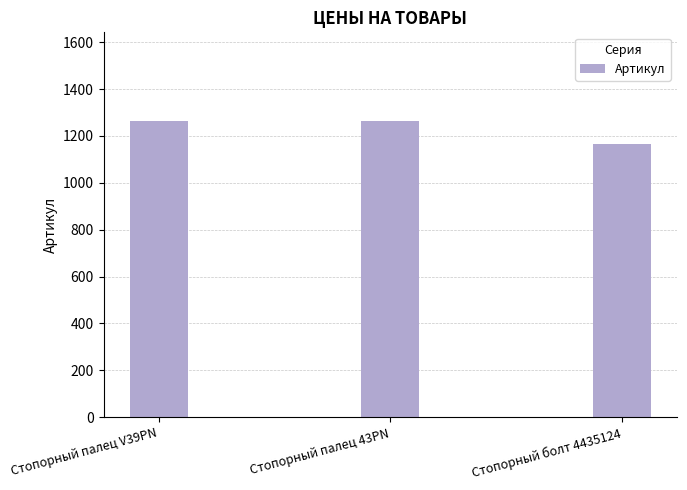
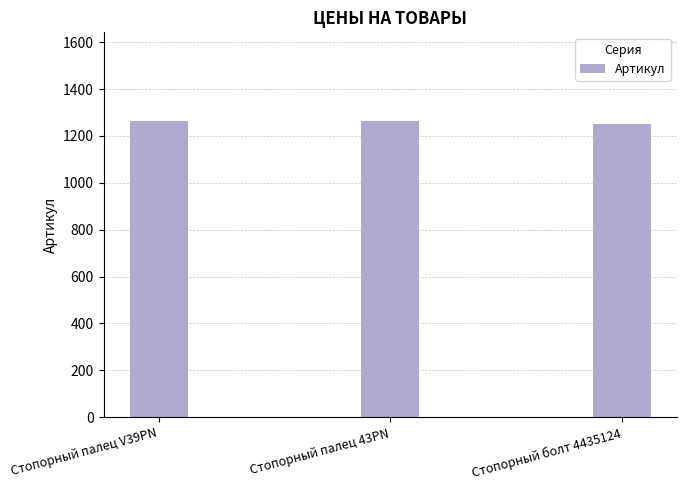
Стопорный болт 4435124: 1170 -> 1250
